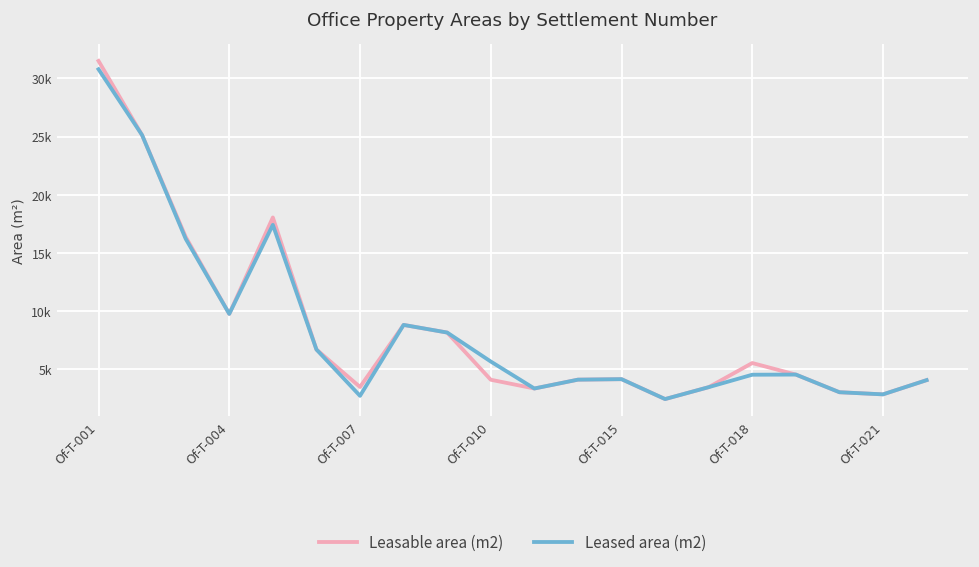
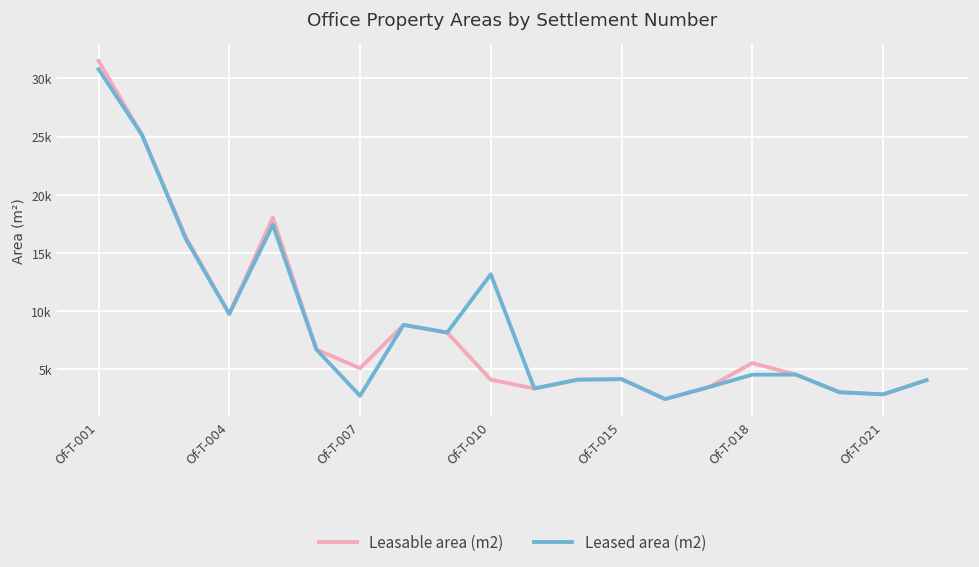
Leasable area (m2), Of-T-007: 3500 -> 5100
Leased area (m2), Of-T-010: 5700 -> 13200
